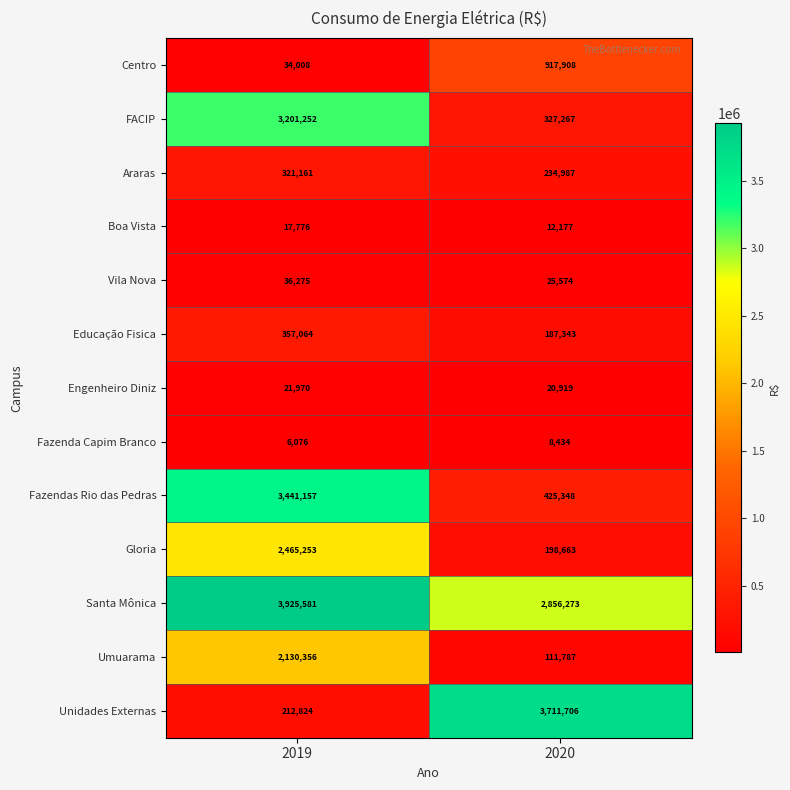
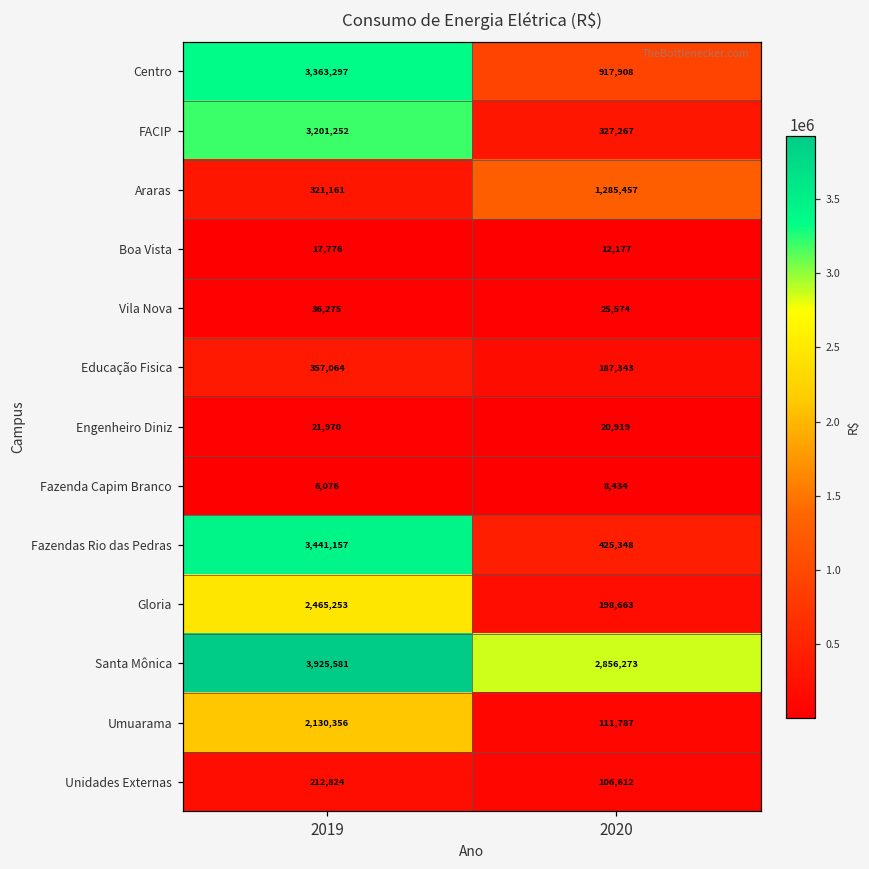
Centro, 2019: 34,008 -> 3,363,297
Araras, 2020: 234,987 -> 1,285,457
Unidades Externas, 2020: 3,711,706 -> 106,612
